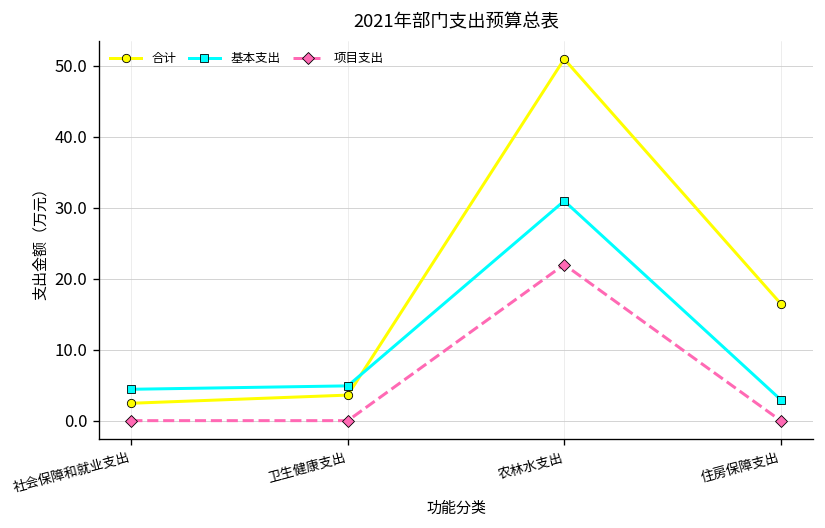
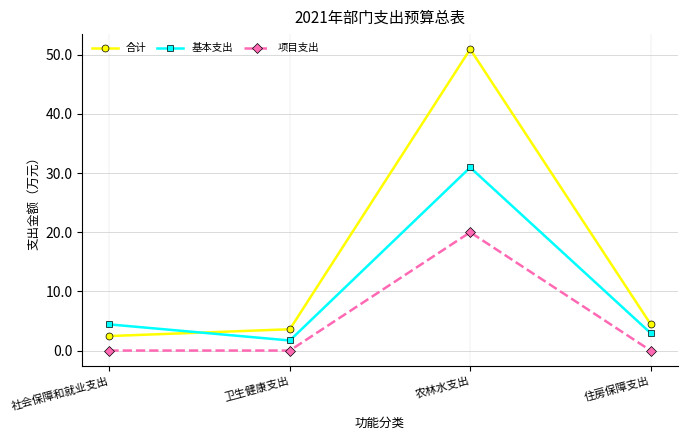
基本支出, 卫生健康支出: 5 -> 2
项目支出, 农林水支出: 22 -> 20
合计, 住房保障支出: 17 -> 4
